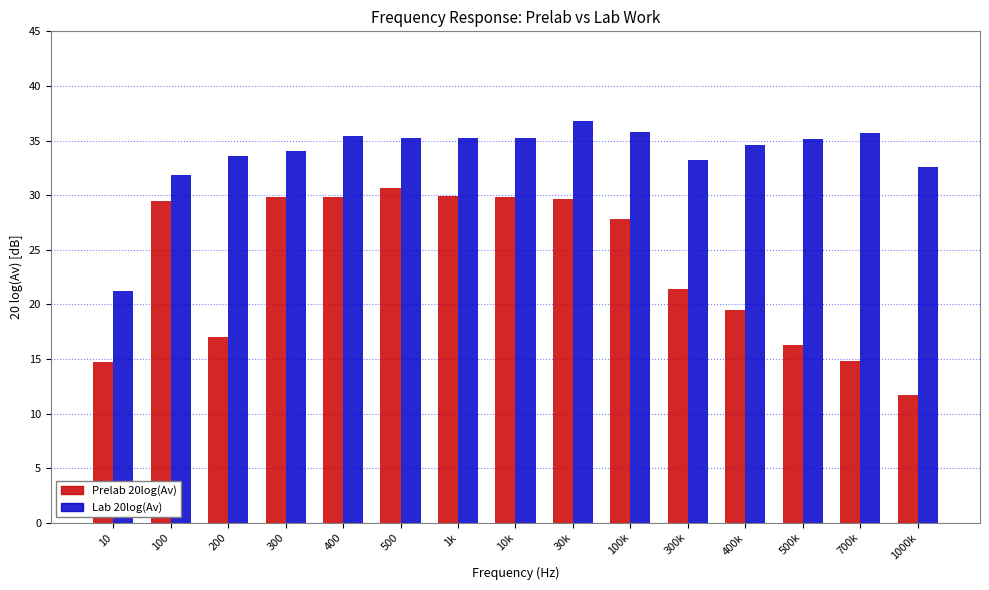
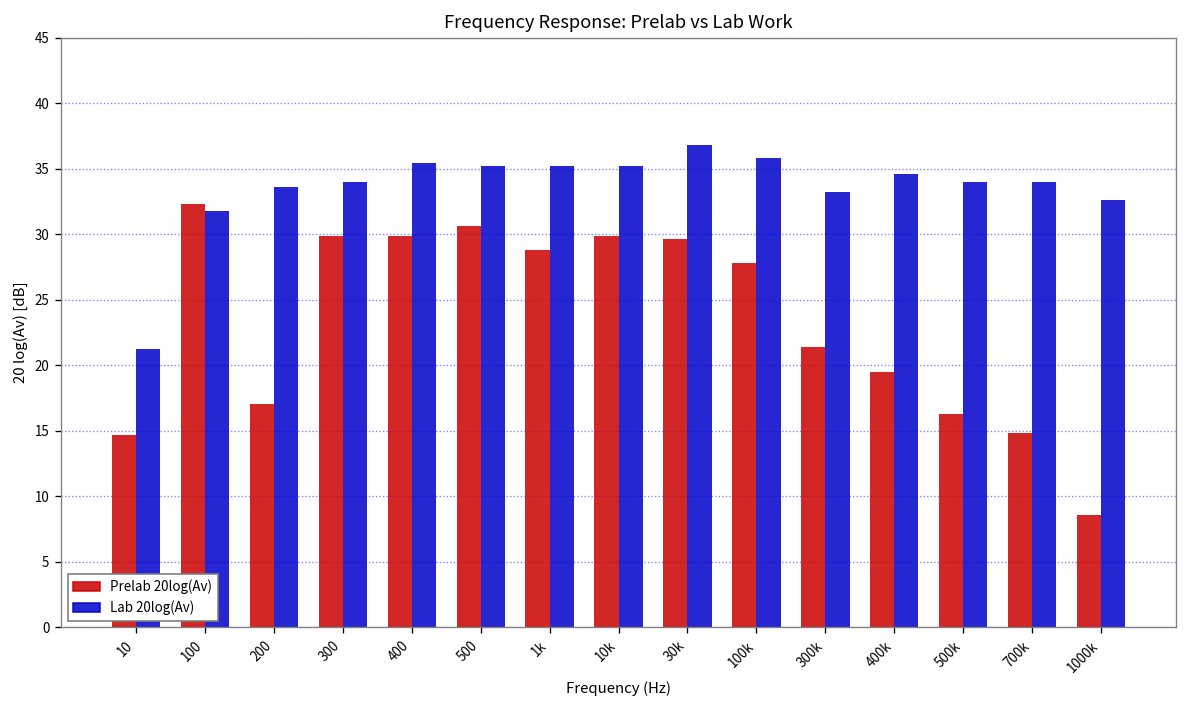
Prelab 20log(Av), 100: 29.4 -> 32.3
Prelab 20log(Av), 1k: 29.9 -> 28.8
Lab 20log(Av), 500k: 35.1 -> 34.0
Lab 20log(Av), 700k: 35.7 -> 34.0
Prelab 20log(Av), 1000k: 11.7 -> 8.6
